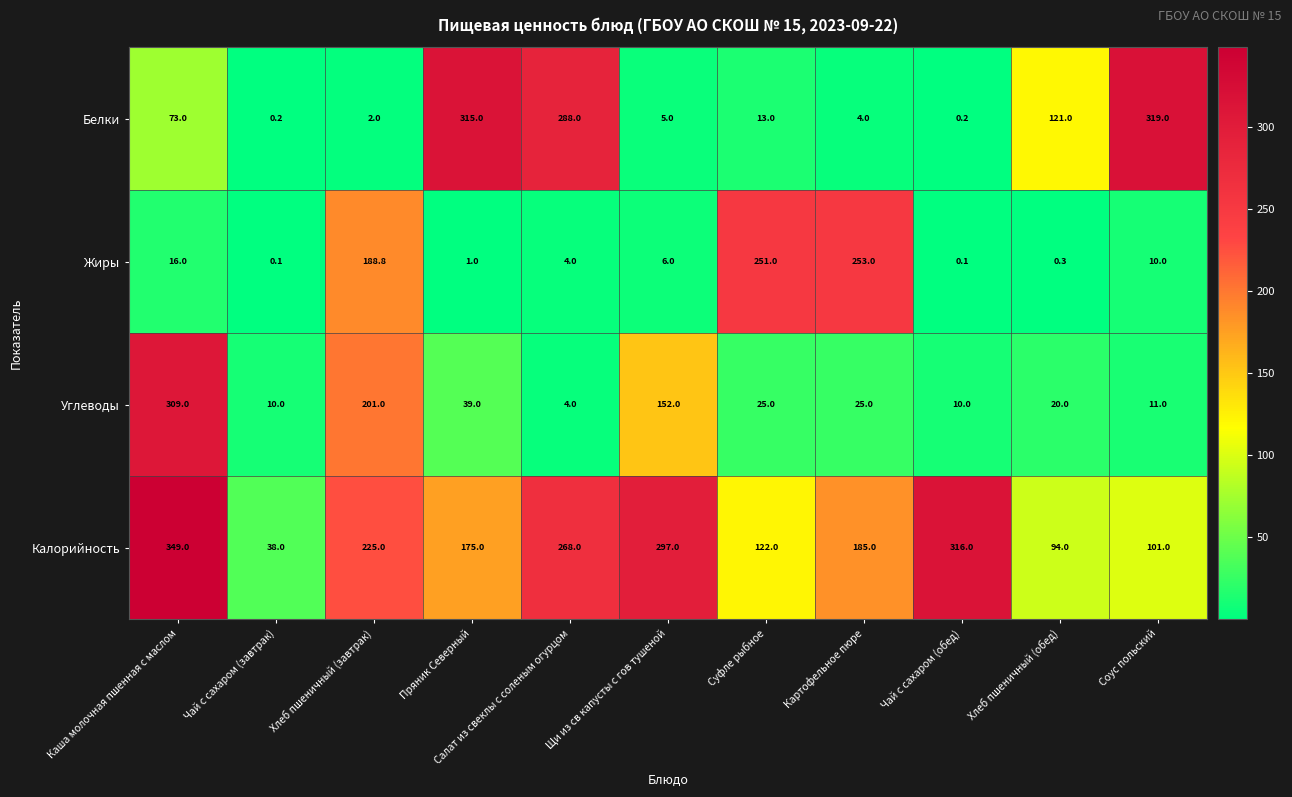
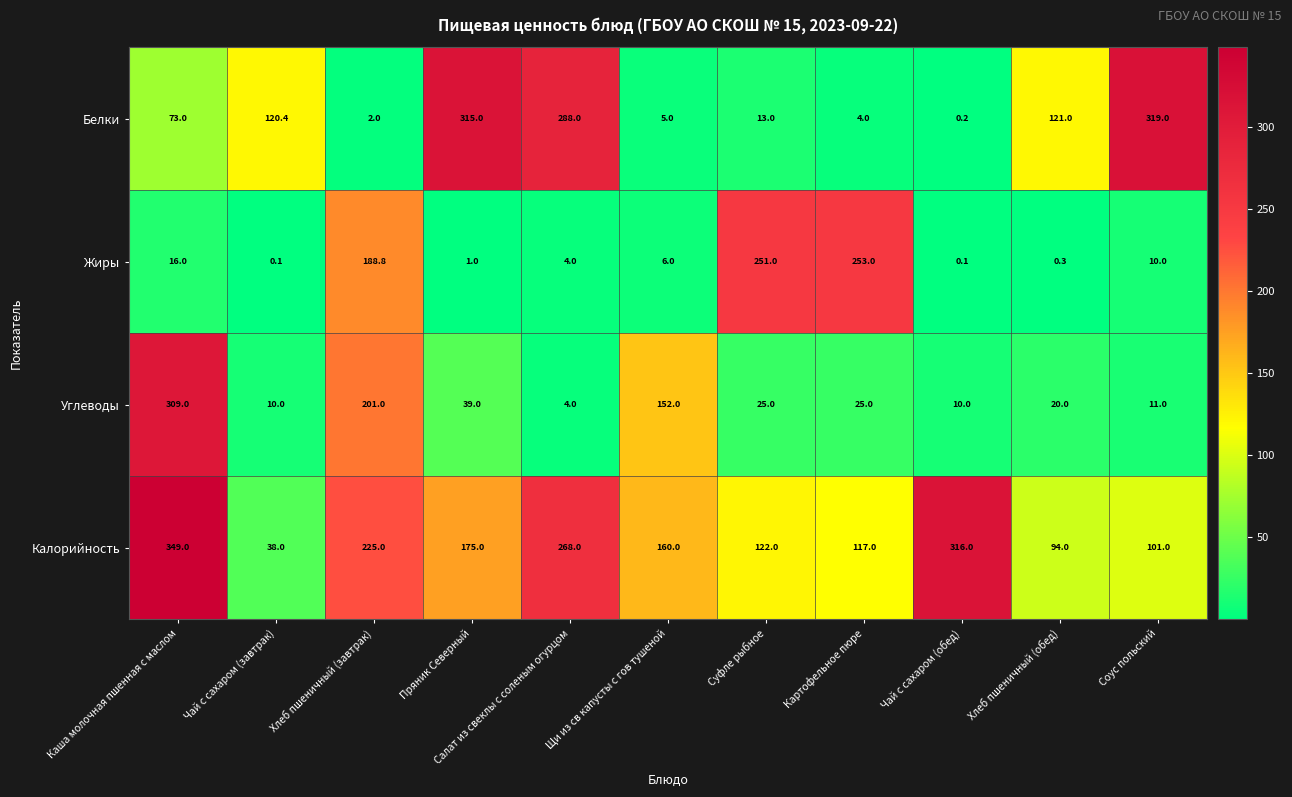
Белки, Чай с сахаром (завтрак): 0.2 -> 120.4
Калорийность, Щи из св капусты с гов тушеной: 297.0 -> 160.0
Калорийность, Картофельное пюре: 185.0 -> 117.0
